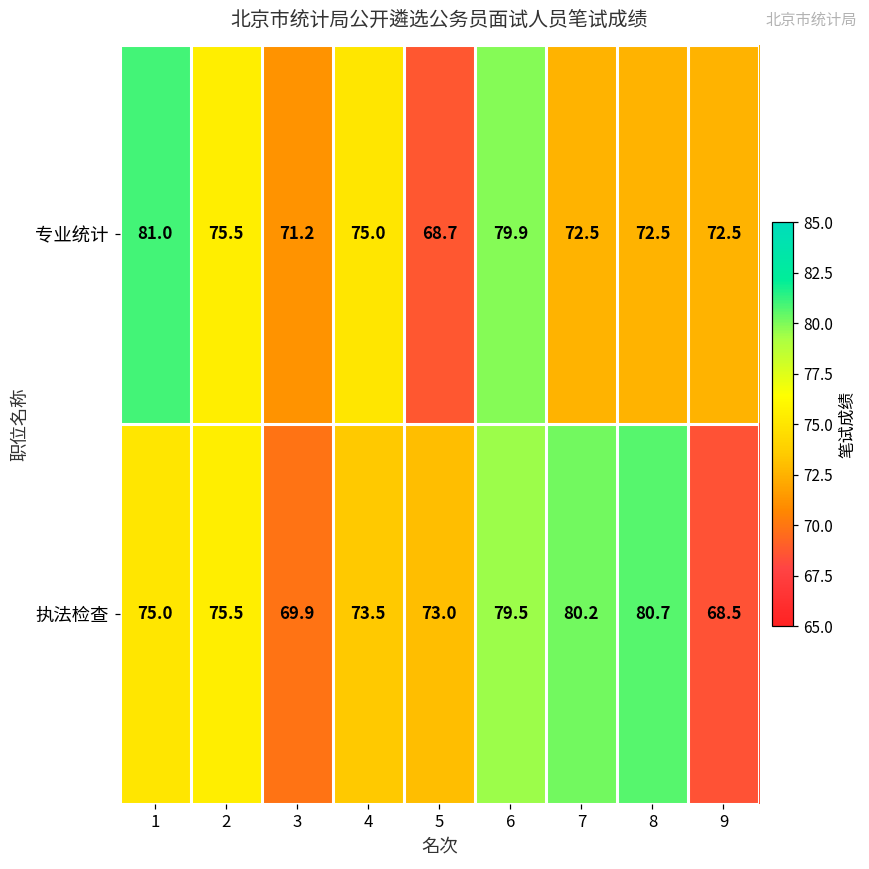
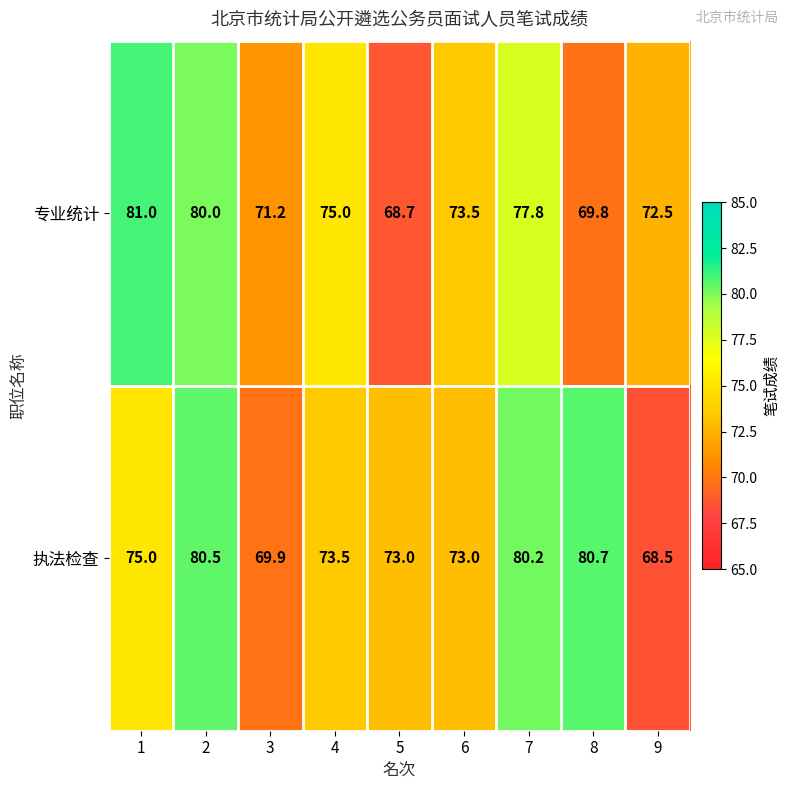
专业统计, 2: 75.5 -> 80.0
专业统计, 6: 79.9 -> 73.5
专业统计, 7: 72.5 -> 77.8
专业统计, 8: 72.5 -> 69.8
执法检查, 2: 75.5 -> 80.5
执法检查, 6: 79.5 -> 73.0
